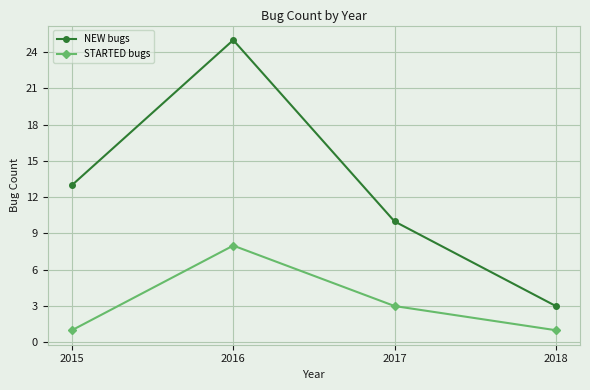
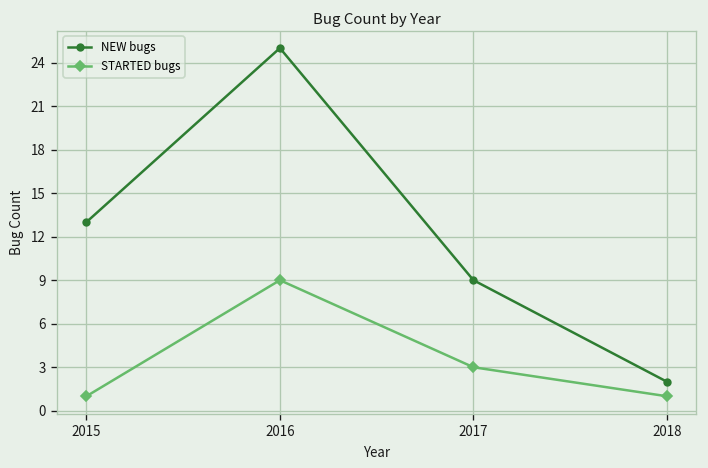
STARTED bugs, 2016: 8 -> 9
NEW bugs, 2017: 10 -> 9
NEW bugs, 2018: 3 -> 2
